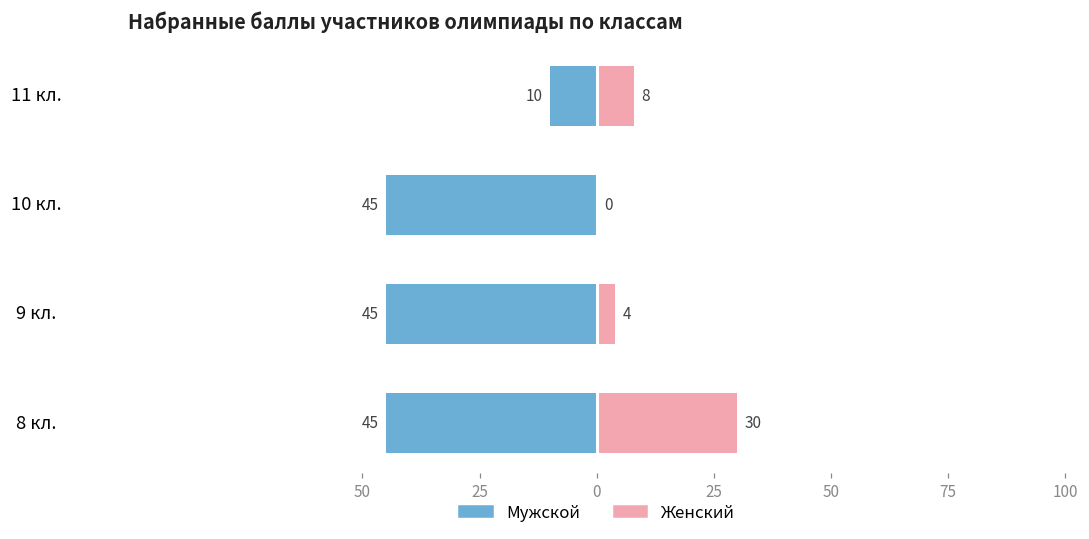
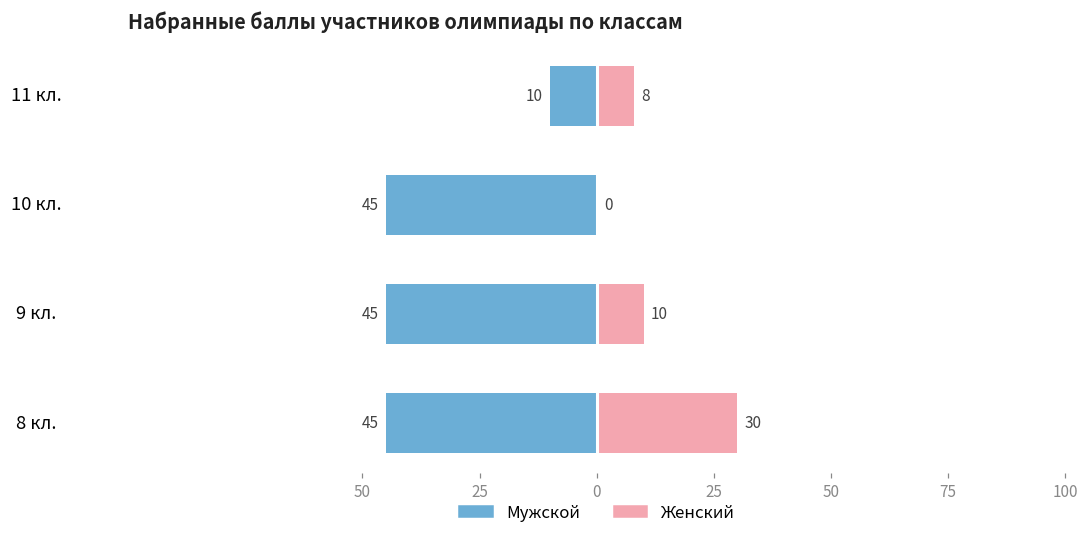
Женский, 9 кл.: 4 -> 10
